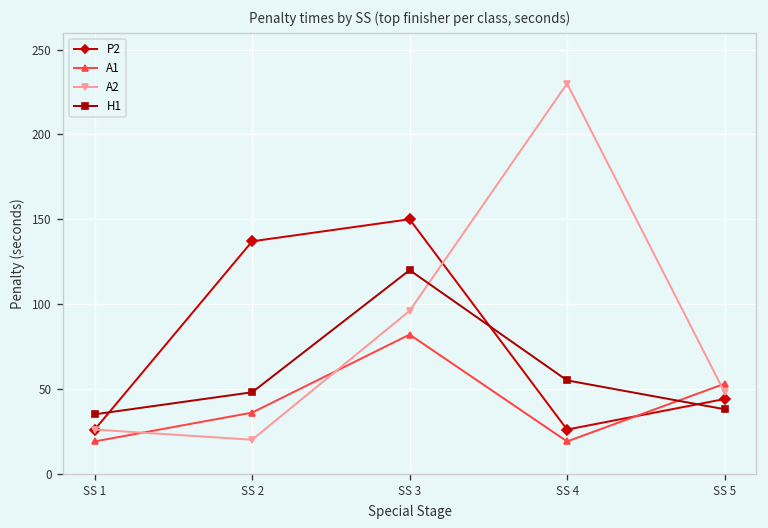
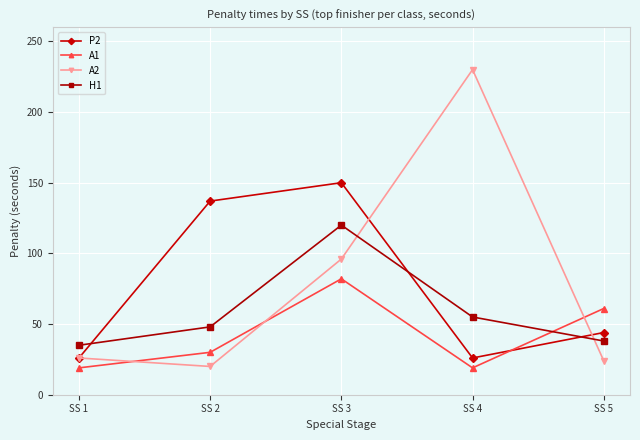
A1, SS 2: 36 -> 30
A1, SS 5: 53 -> 61
A2, SS 5: 48 -> 24
